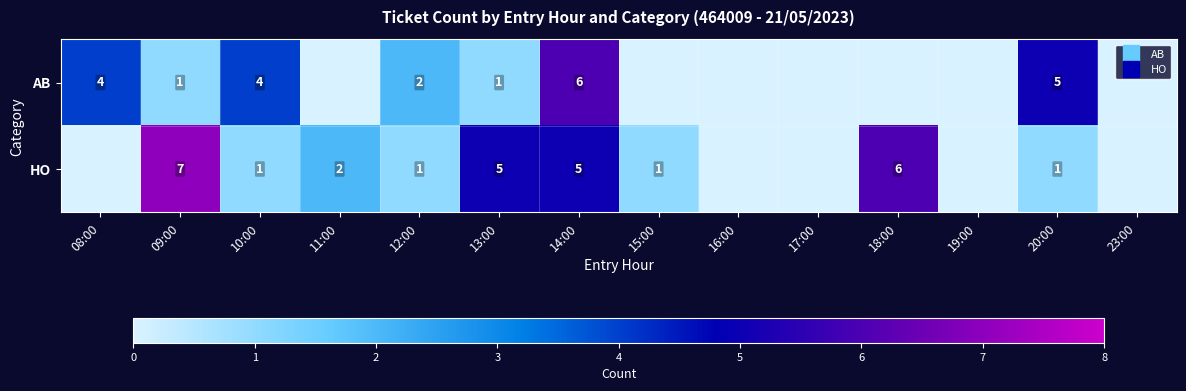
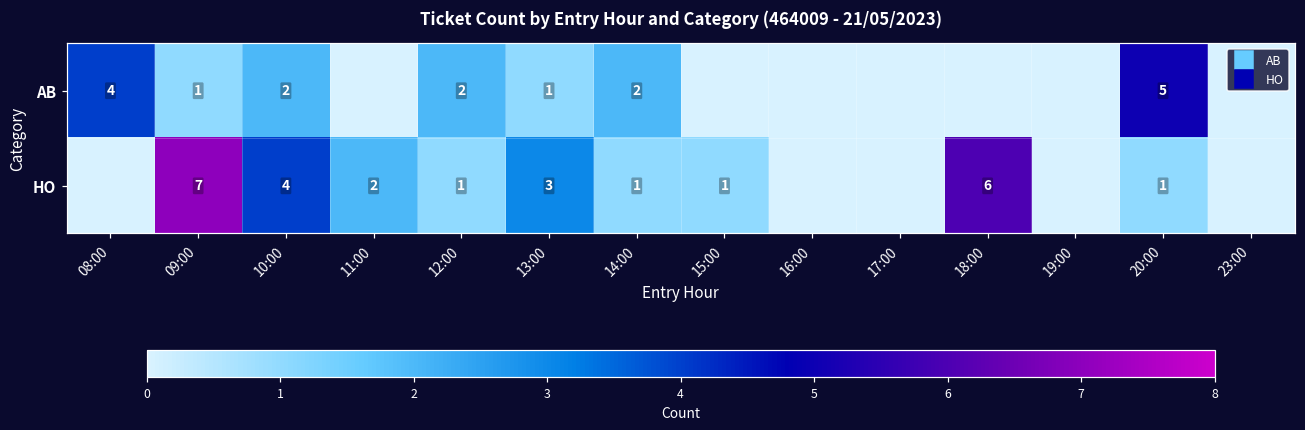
AB, 10:00: 4 -> 2
AB, 14:00: 6 -> 2
HO, 10:00: 1 -> 4
HO, 13:00: 5 -> 3
HO, 14:00: 5 -> 1
